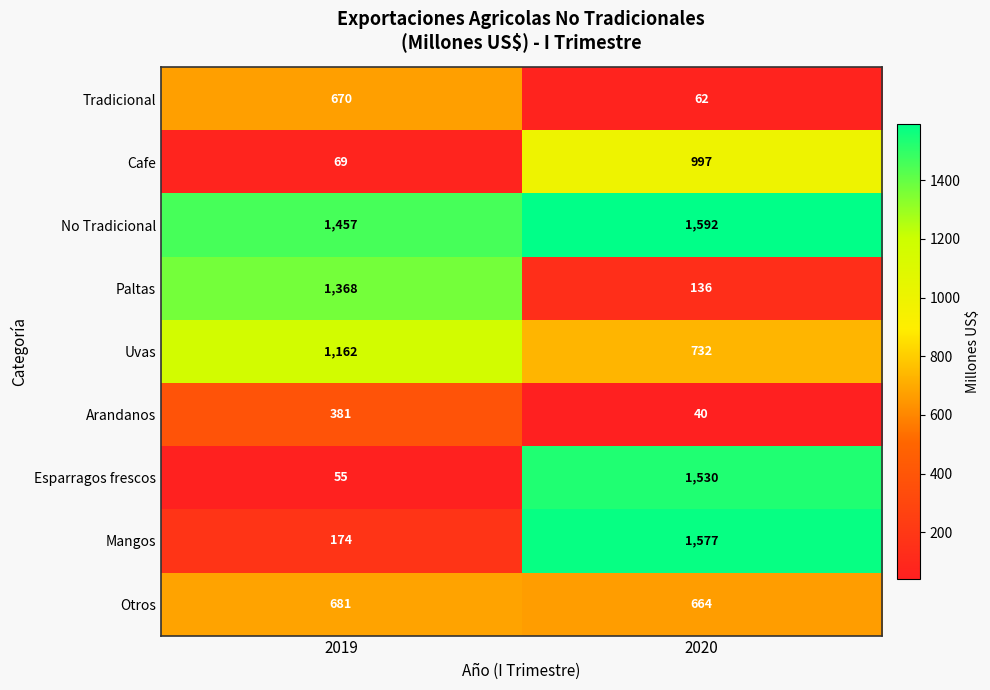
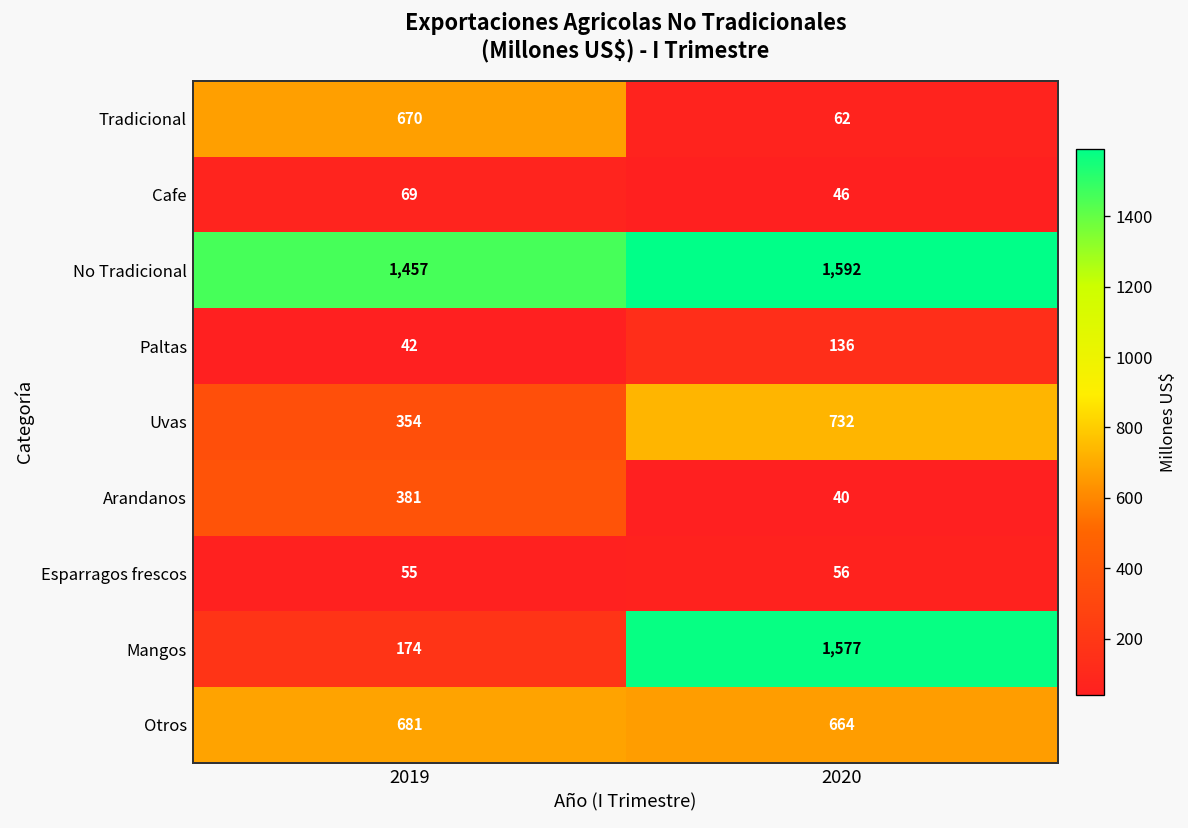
Cafe, 2020: 997 -> 46
Paltas, 2019: 1,368 -> 42
Uvas, 2019: 1,162 -> 354
Esparragos frescos, 2020: 1,530 -> 56
